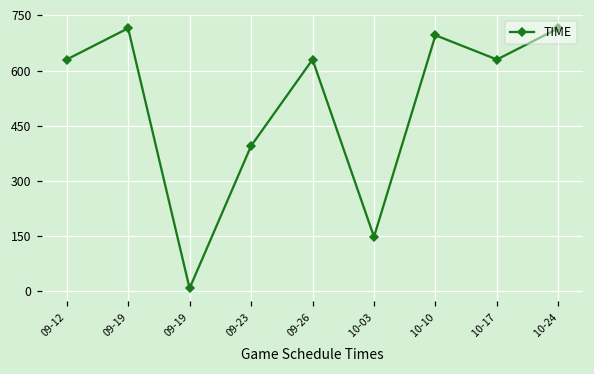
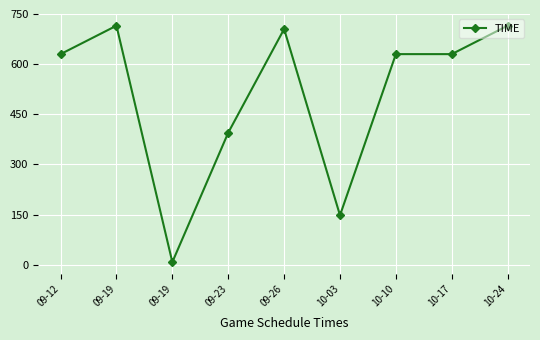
09-26: 630 -> 710
10-10: 700 -> 630
